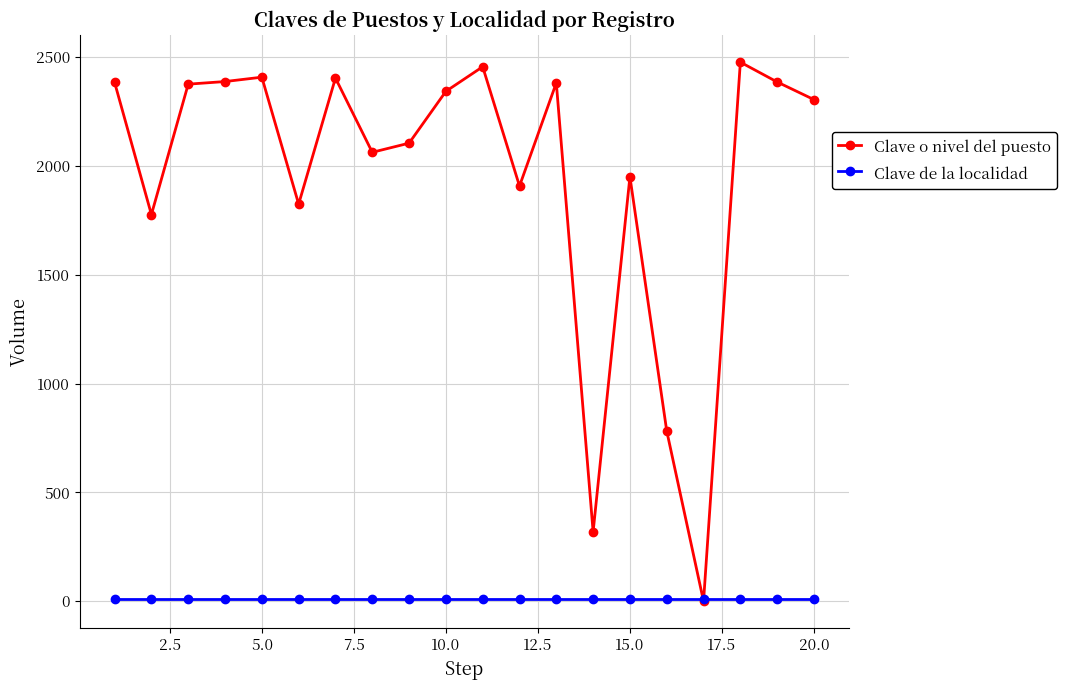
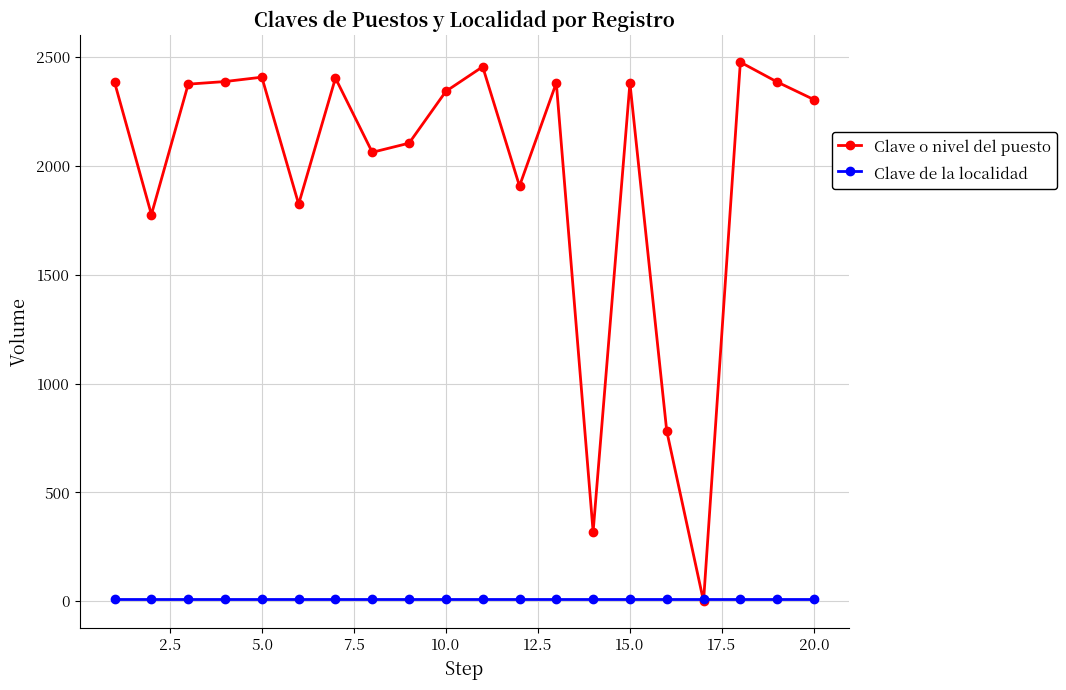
Clave o nivel del puesto, 15.0: 1950 -> 2380
